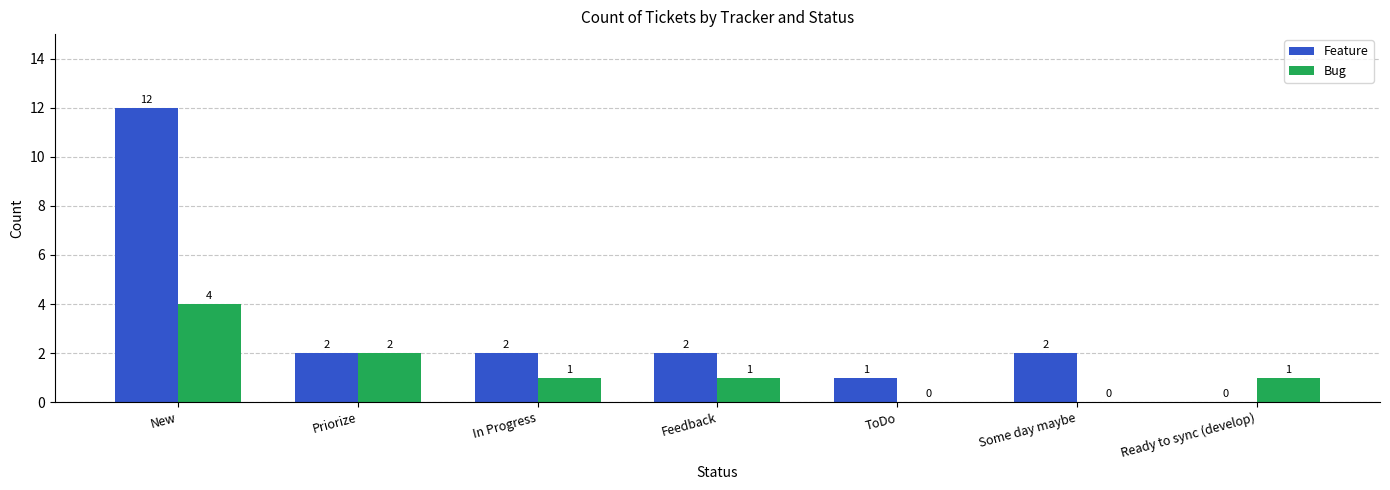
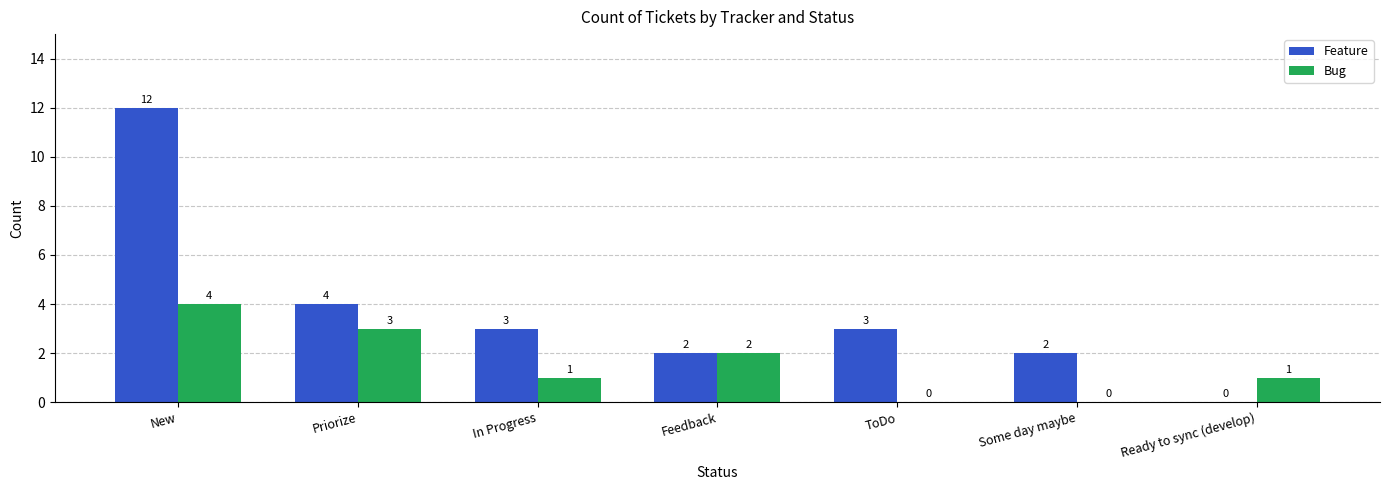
Feature, Priorize: 2 -> 4
Bug, Priorize: 2 -> 3
Feature, In Progress: 2 -> 3
Bug, Feedback: 1 -> 2
Feature, ToDo: 1 -> 3
